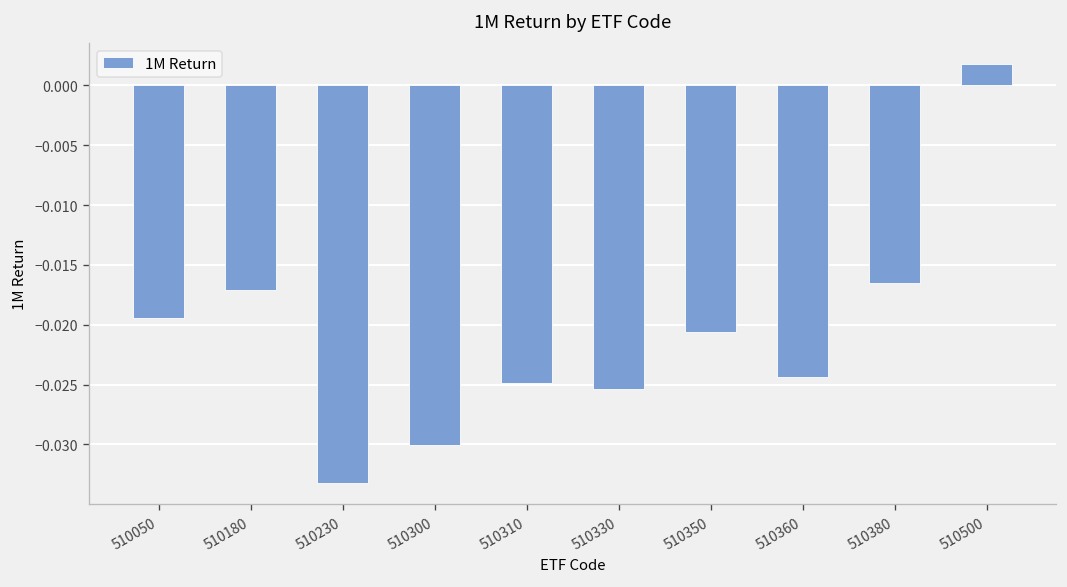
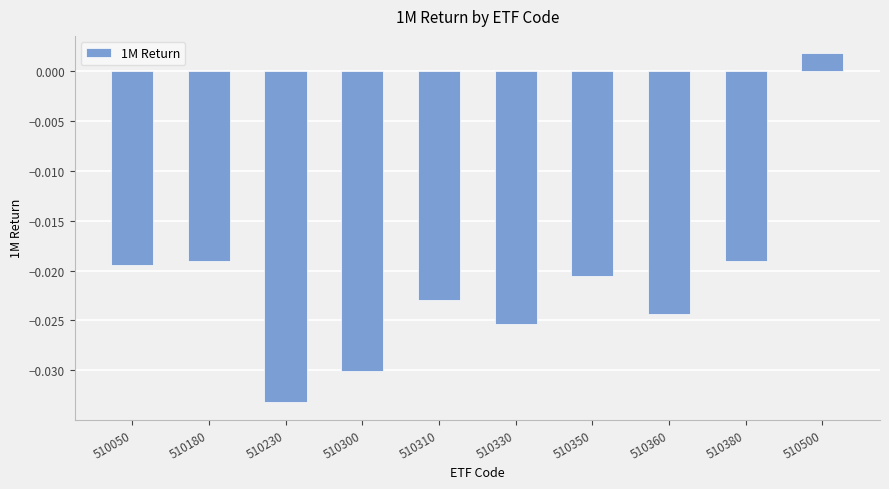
510180: -0.017 -> -0.019
510310: -0.025 -> -0.023
510380: -0.016 -> -0.019
